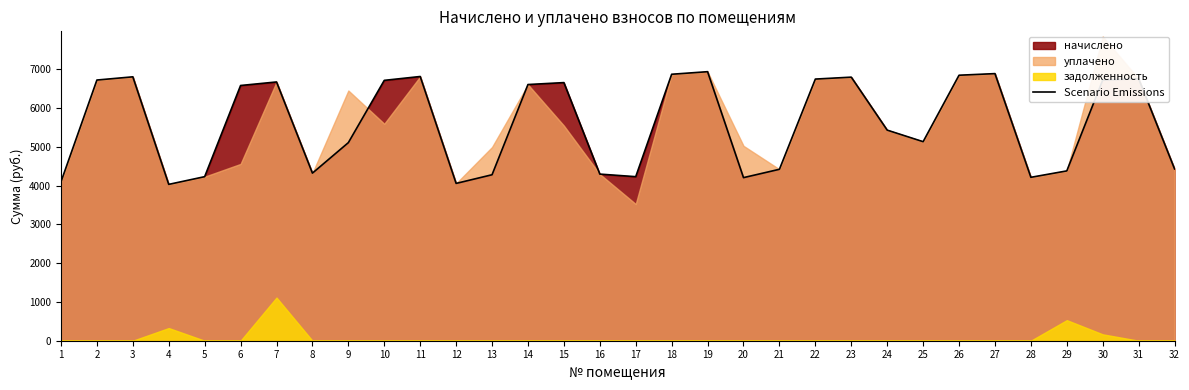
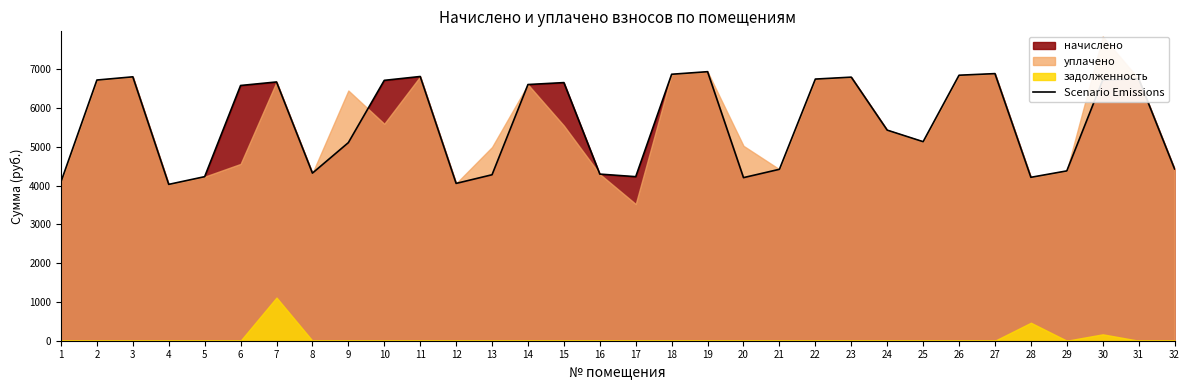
задолженность, 4: 300 -> 0
задолженность, 28: 0 -> 500
задолженность, 29: 500 -> 0
